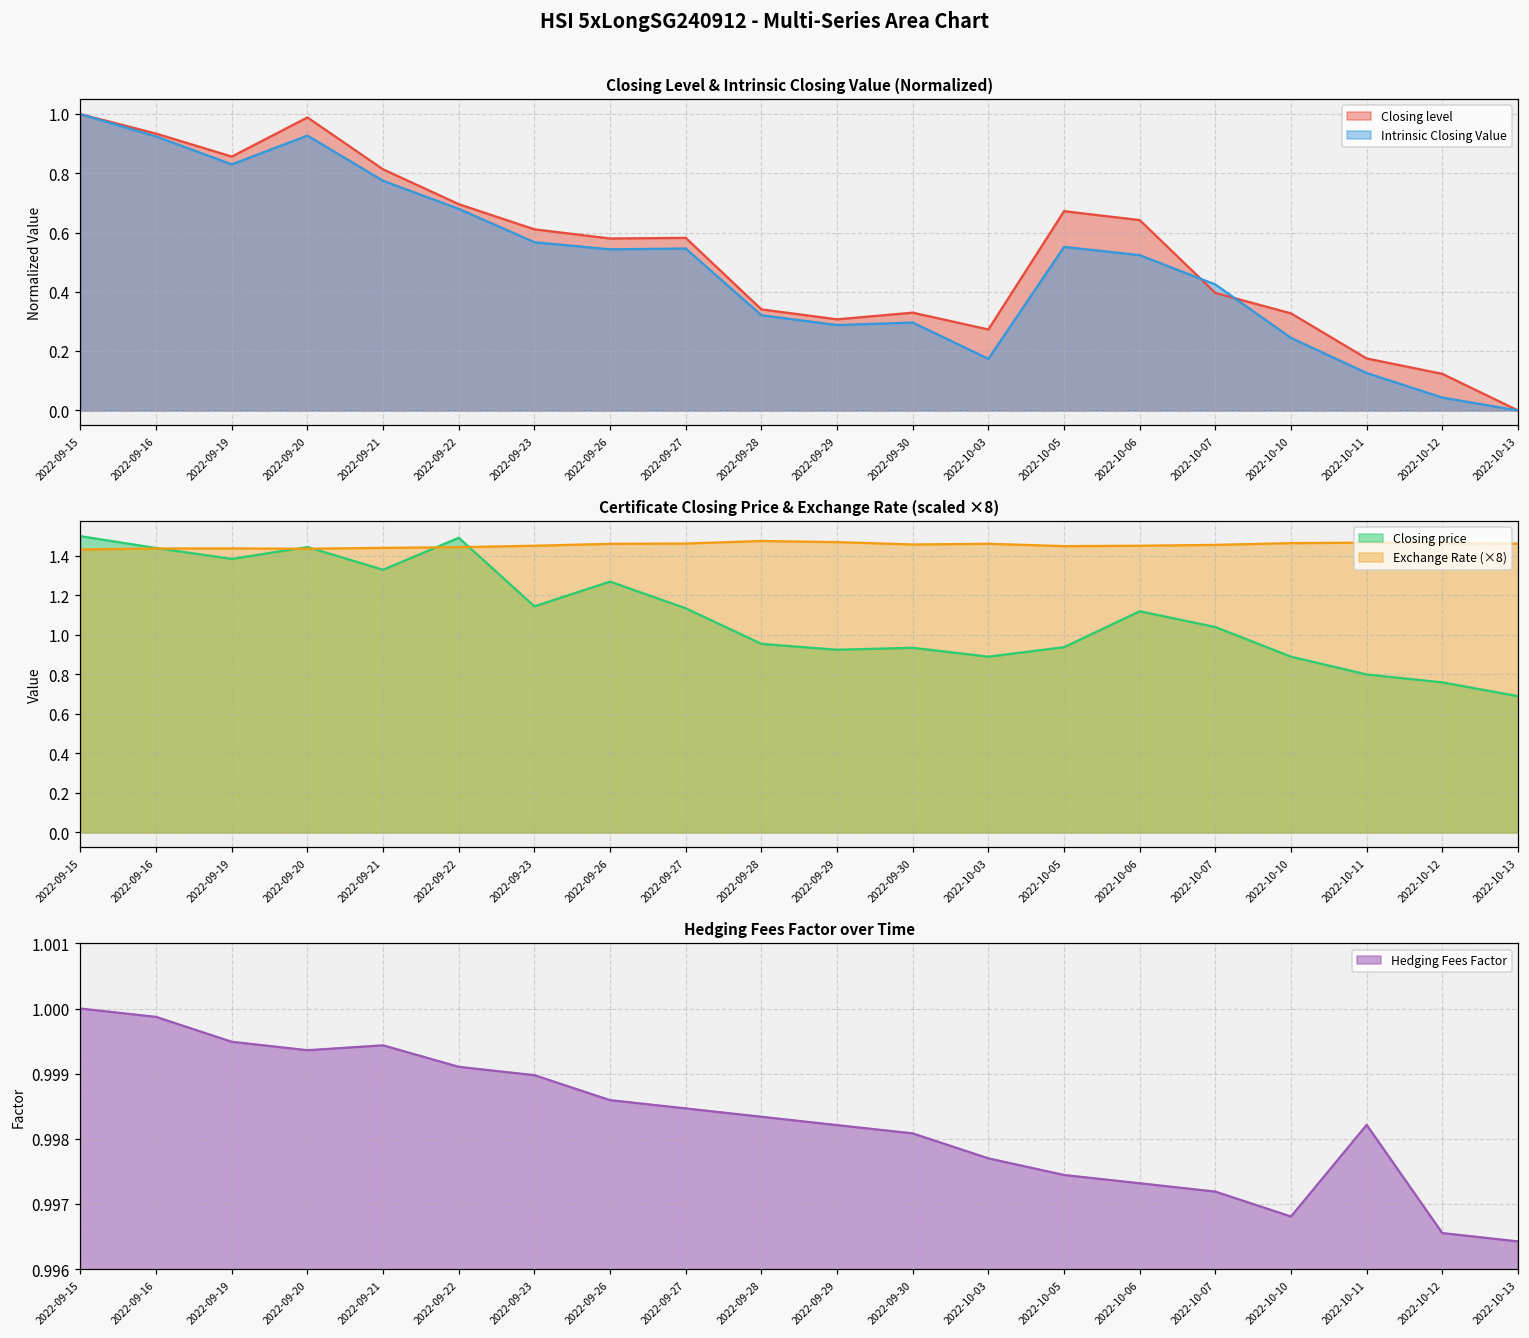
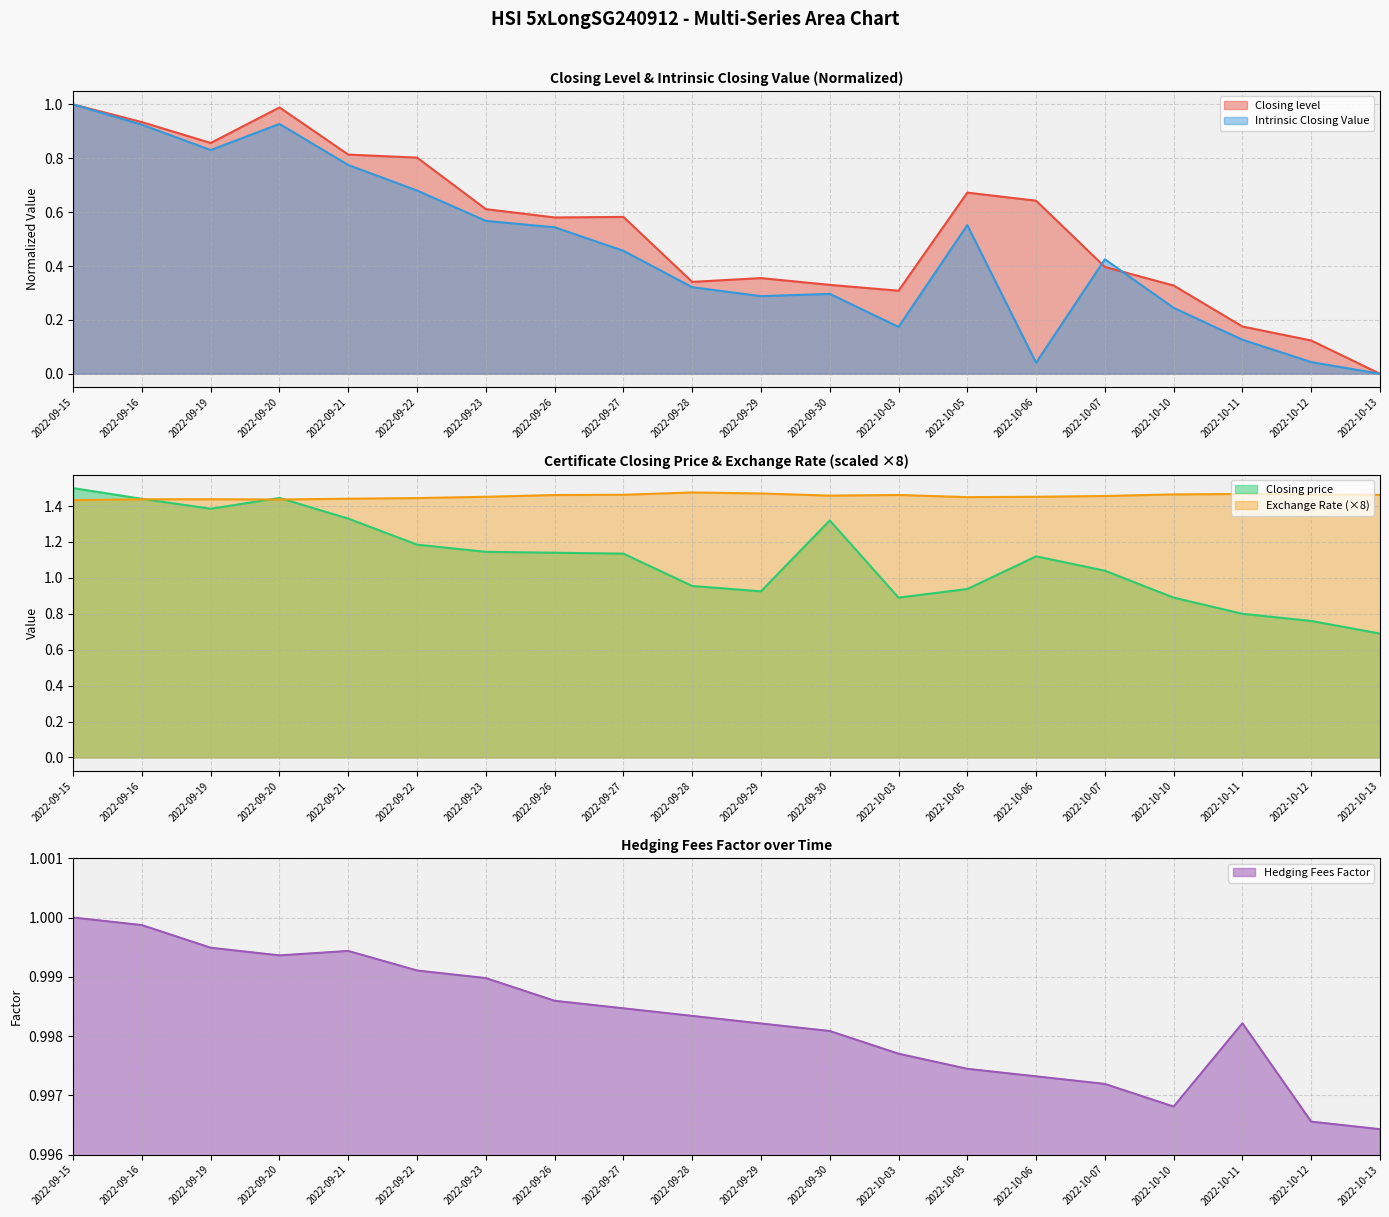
Closing Level & Intrinsic Closing Value (Normalized), Closing level, 2022-09-22: 0.70 -> 0.80
Closing Level & Intrinsic Closing Value (Normalized), Intrinsic Closing Value, 2022-09-27: 0.55 -> 0.46
Closing Level & Intrinsic Closing Value (Normalized), Closing level, 2022-09-29: 0.31 -> 0.36
Closing Level & Intrinsic Closing Value (Normalized), Closing level, 2022-10-03: 0.27 -> 0.31
Closing Level & Intrinsic Closing Value (Normalized), Intrinsic Closing Value, 2022-10-06: 0.52 -> 0.04
Certificate Closing Price & Exchange Rate (scaled ×8), Closing price, 2022-09-22: 1.49 -> 1.19
Certificate Closing Price & Exchange Rate (scaled ×8), Closing price, 2022-09-26: 1.27 -> 1.14
Certificate Closing Price & Exchange Rate (scaled ×8), Closing price, 2022-09-30: 0.94 -> 1.32
